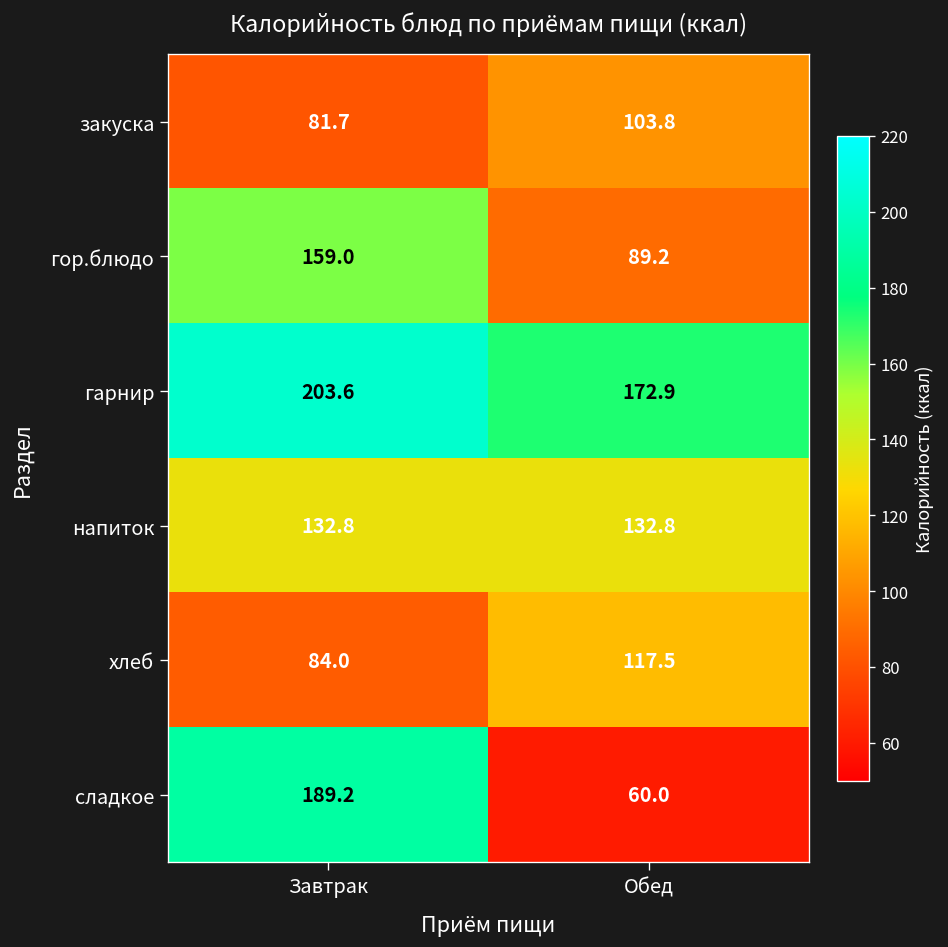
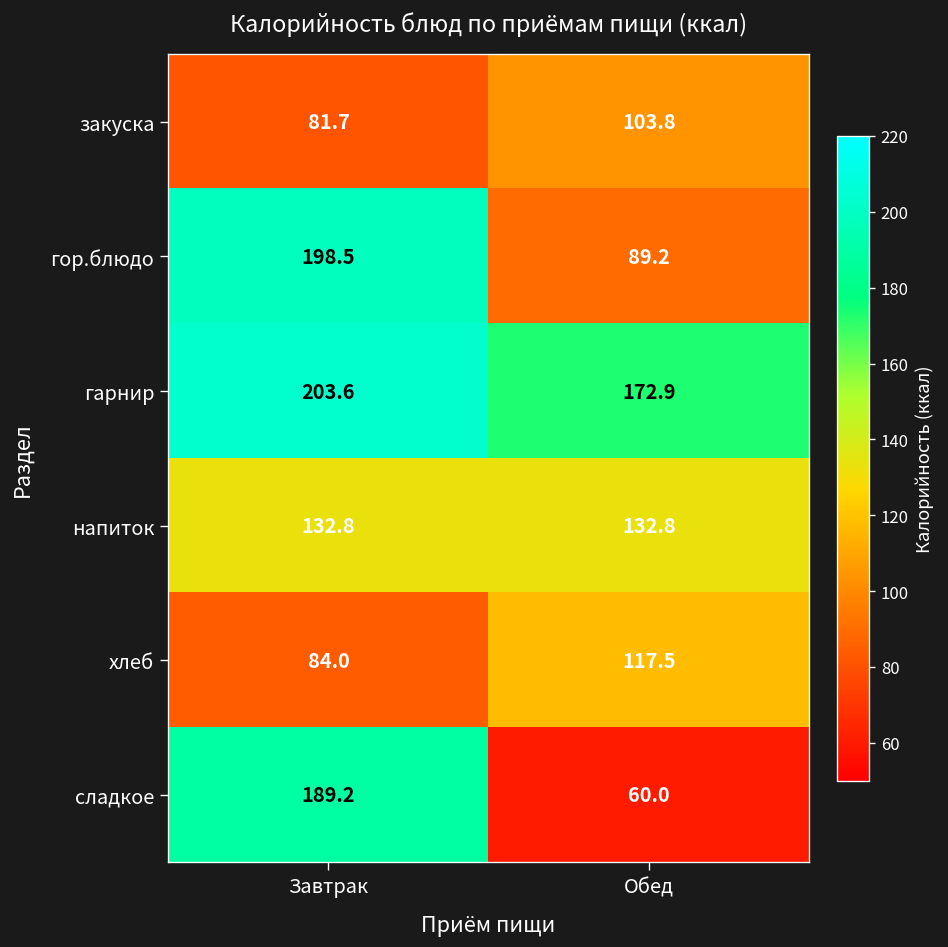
гор.блюдо, Завтрак: 159.0 -> 198.5
